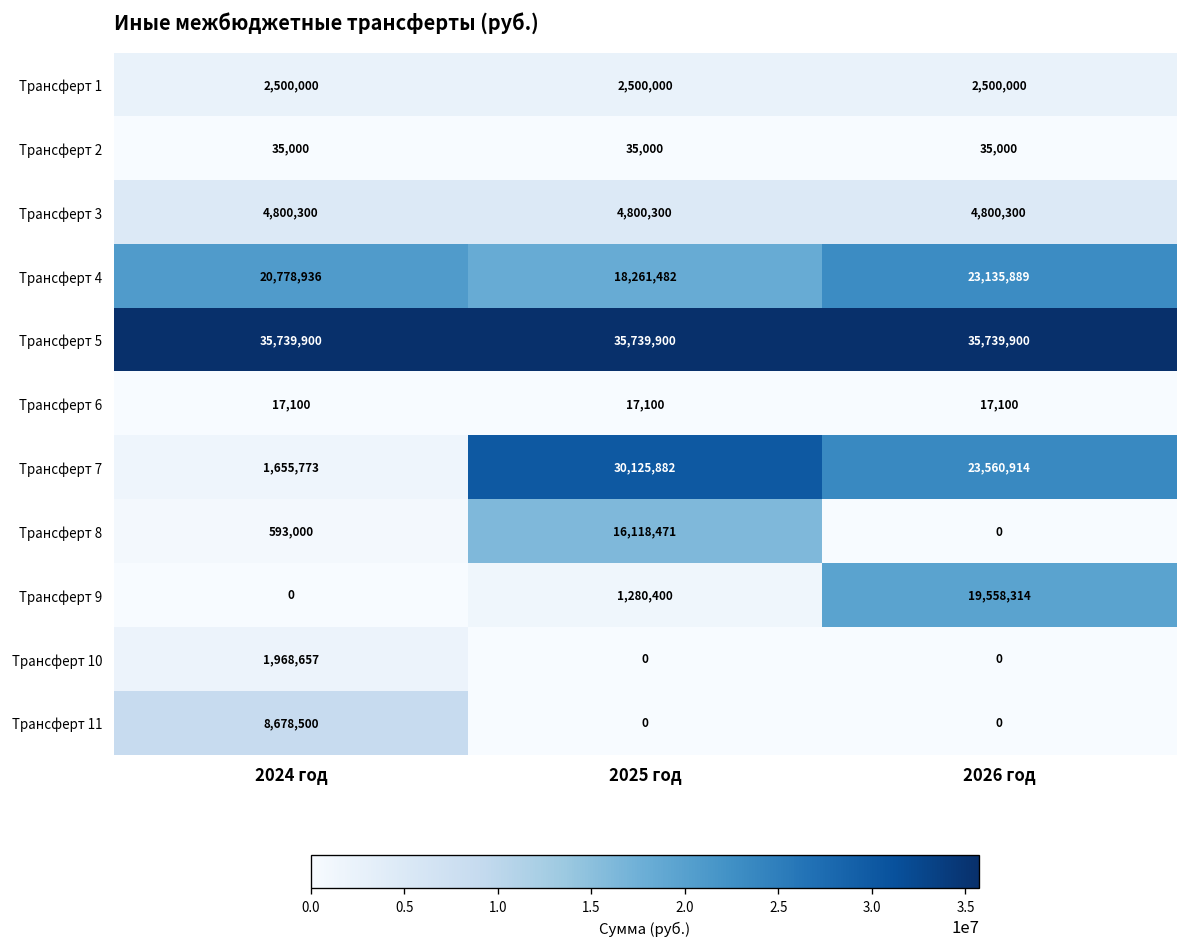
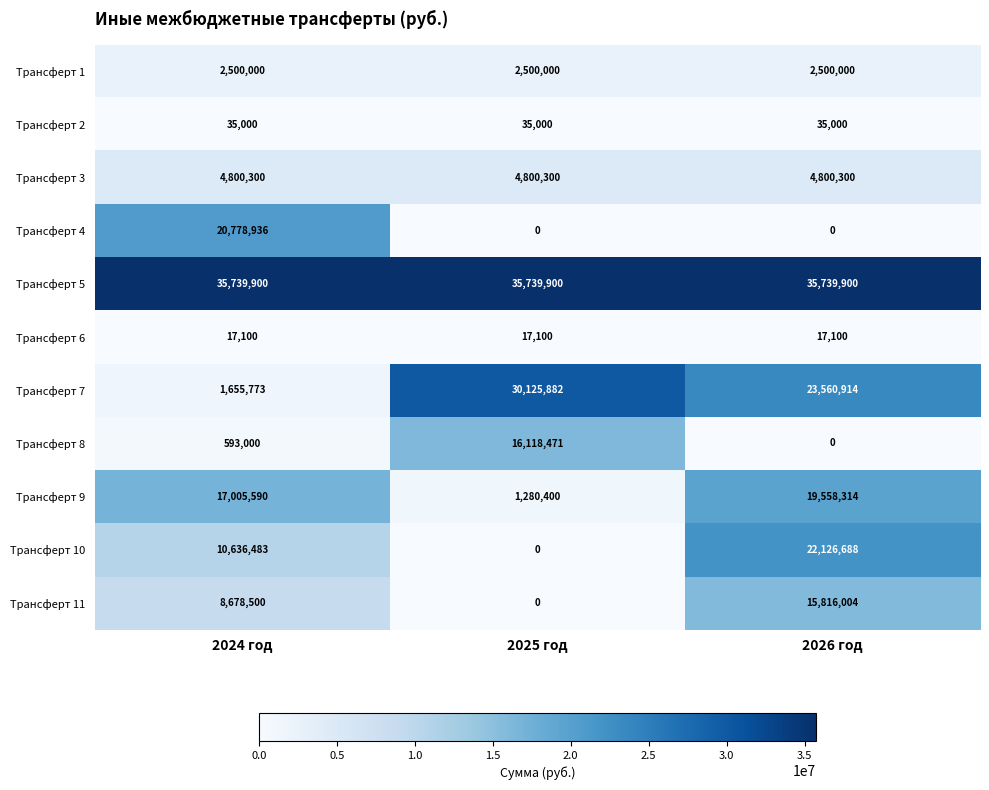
Трансферт 4, 2025 год: 18,261,482 -> 0
Трансферт 4, 2026 год: 23,135,889 -> 0
Трансферт 9, 2024 год: 0 -> 17,005,590
Трансферт 10, 2024 год: 1,968,657 -> 10,636,483
Трансферт 10, 2026 год: 0 -> 22,126,688
Трансферт 11, 2026 год: 0 -> 15,816,004
